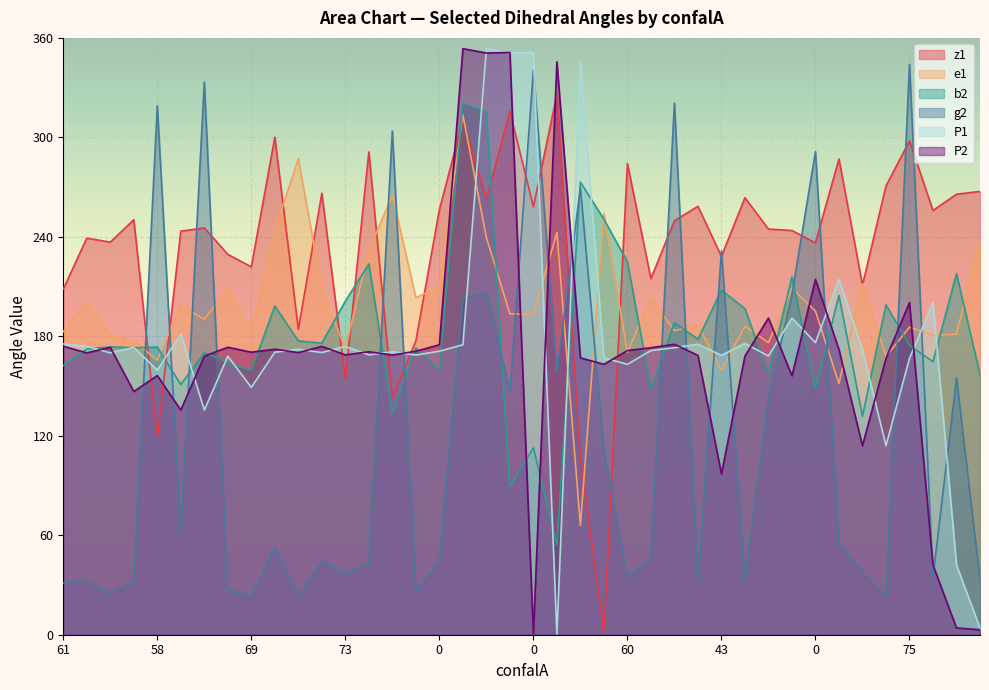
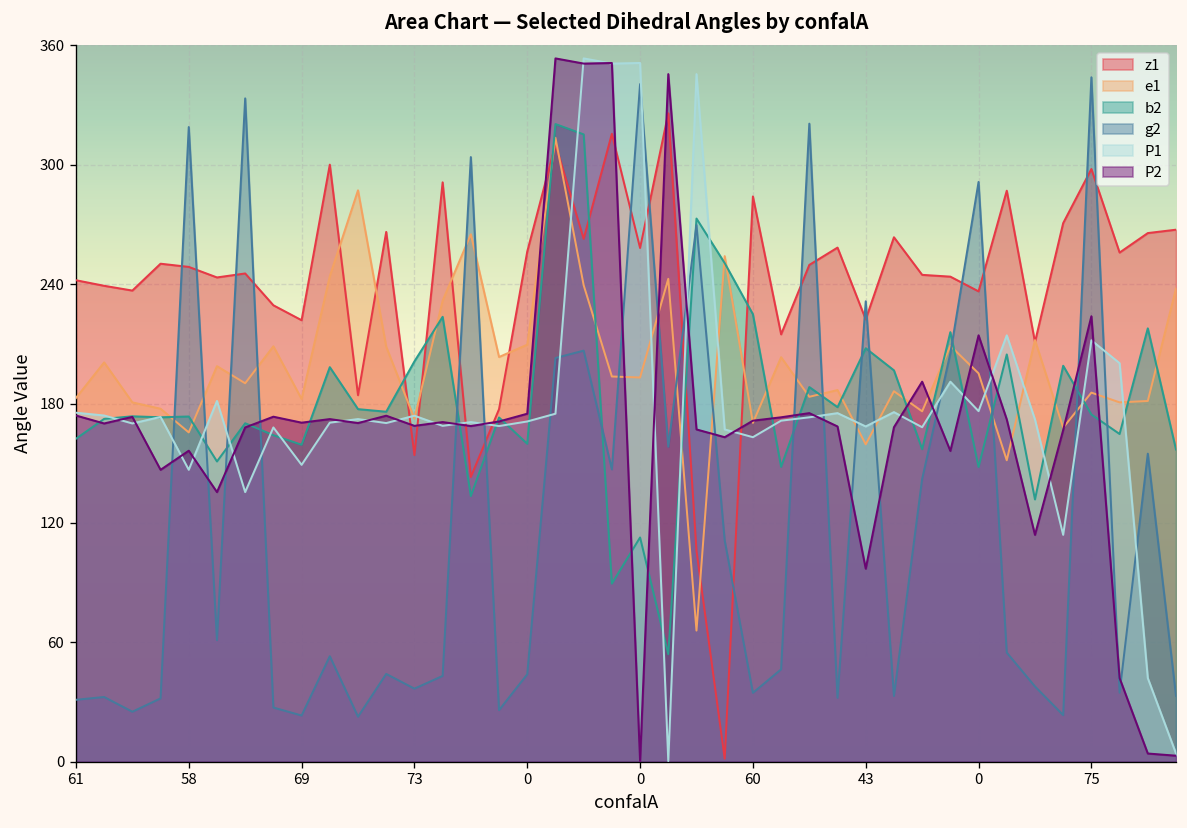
z1, 61: 209 -> 242
z1, 58: 119 -> 249
P1, 58: 160 -> 147
z1, 43: 228 -> 222
P1, 75: 167 -> 212
P2, 75: 200 -> 224
